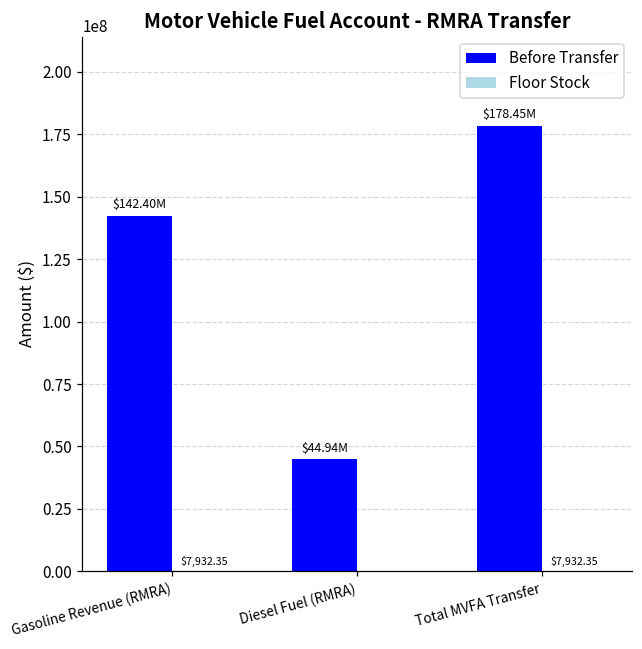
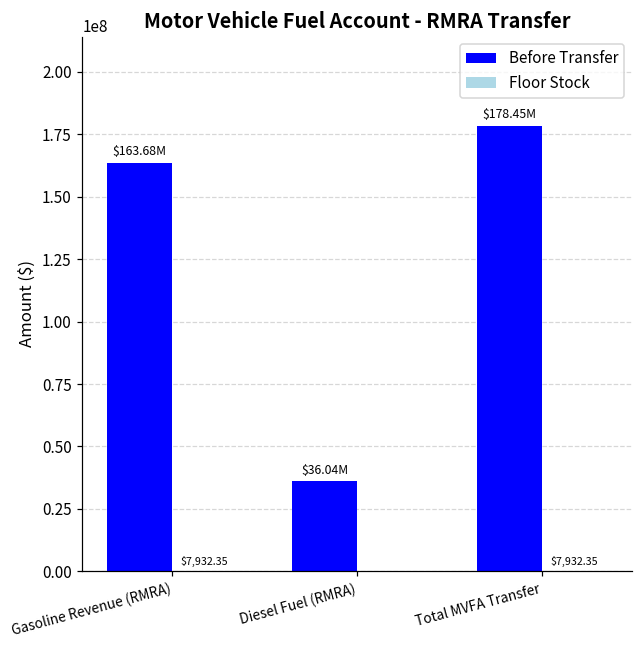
Before Transfer, Gasoline Revenue (RMRA): $142.40M -> $163.68M
Before Transfer, Diesel Fuel (RMRA): $44.94M -> $36.04M
